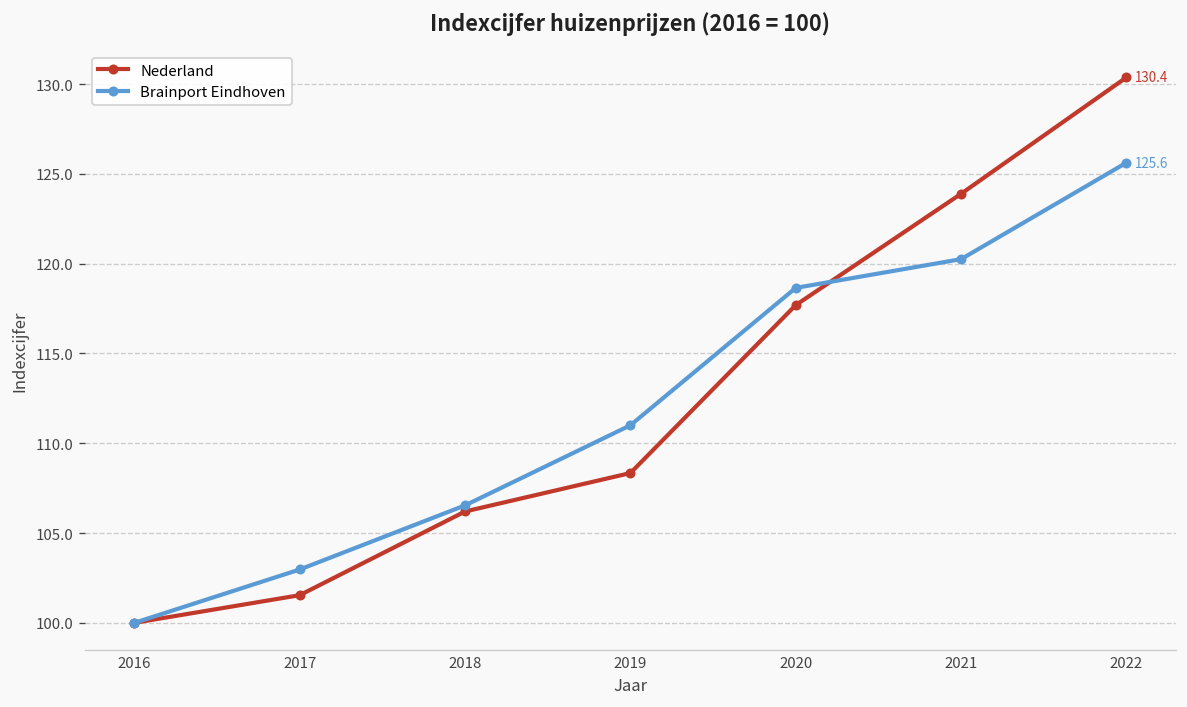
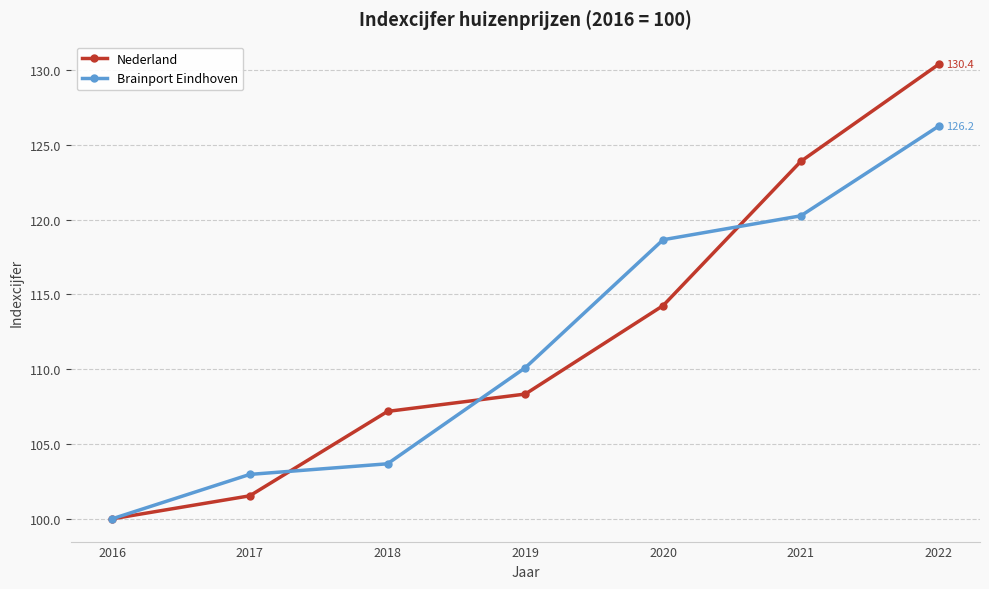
Nederland, 2018: 106.2 -> 107.2
Brainport Eindhoven, 2018: 106.5 -> 103.7
Brainport Eindhoven, 2019: 111.0 -> 110.1
Nederland, 2020: 117.7 -> 114.3
Brainport Eindhoven, 2022: 125.6 -> 126.2
